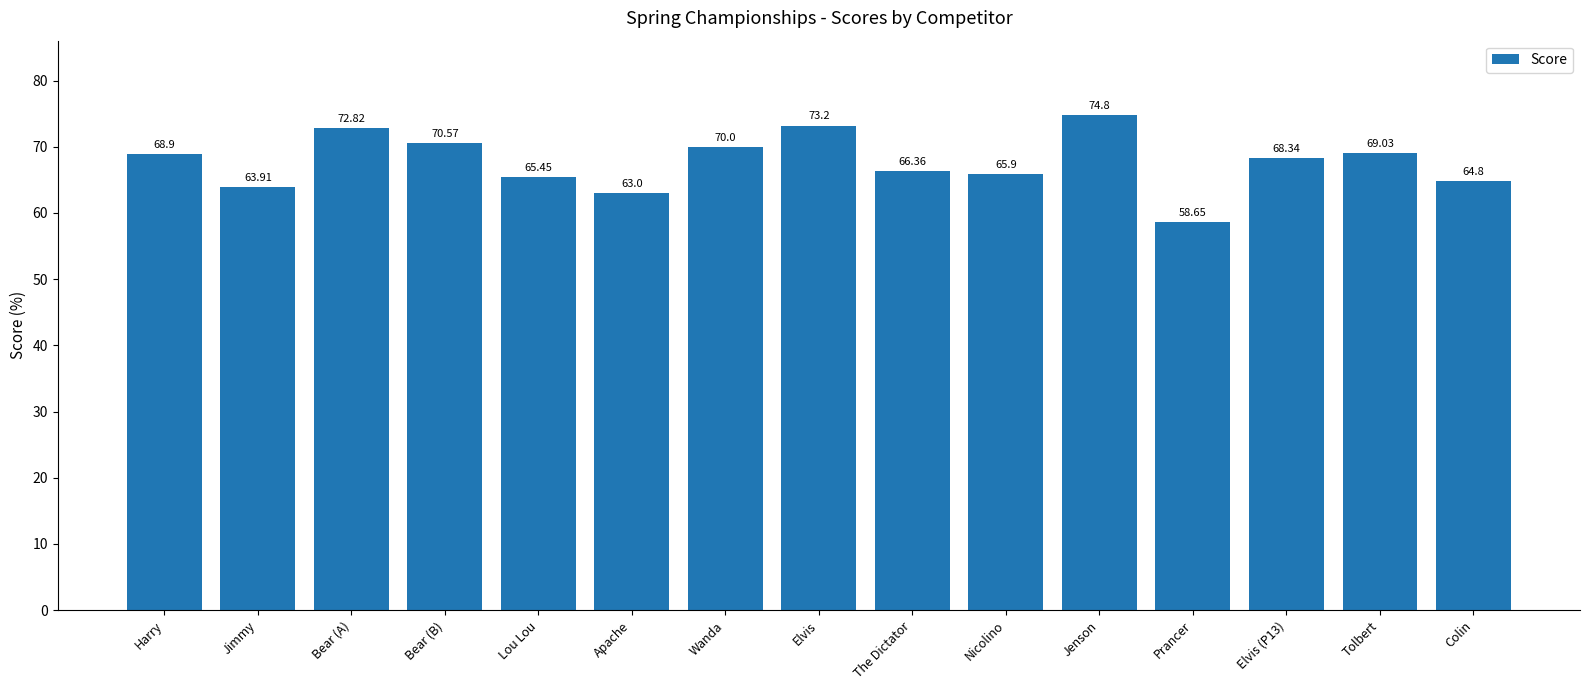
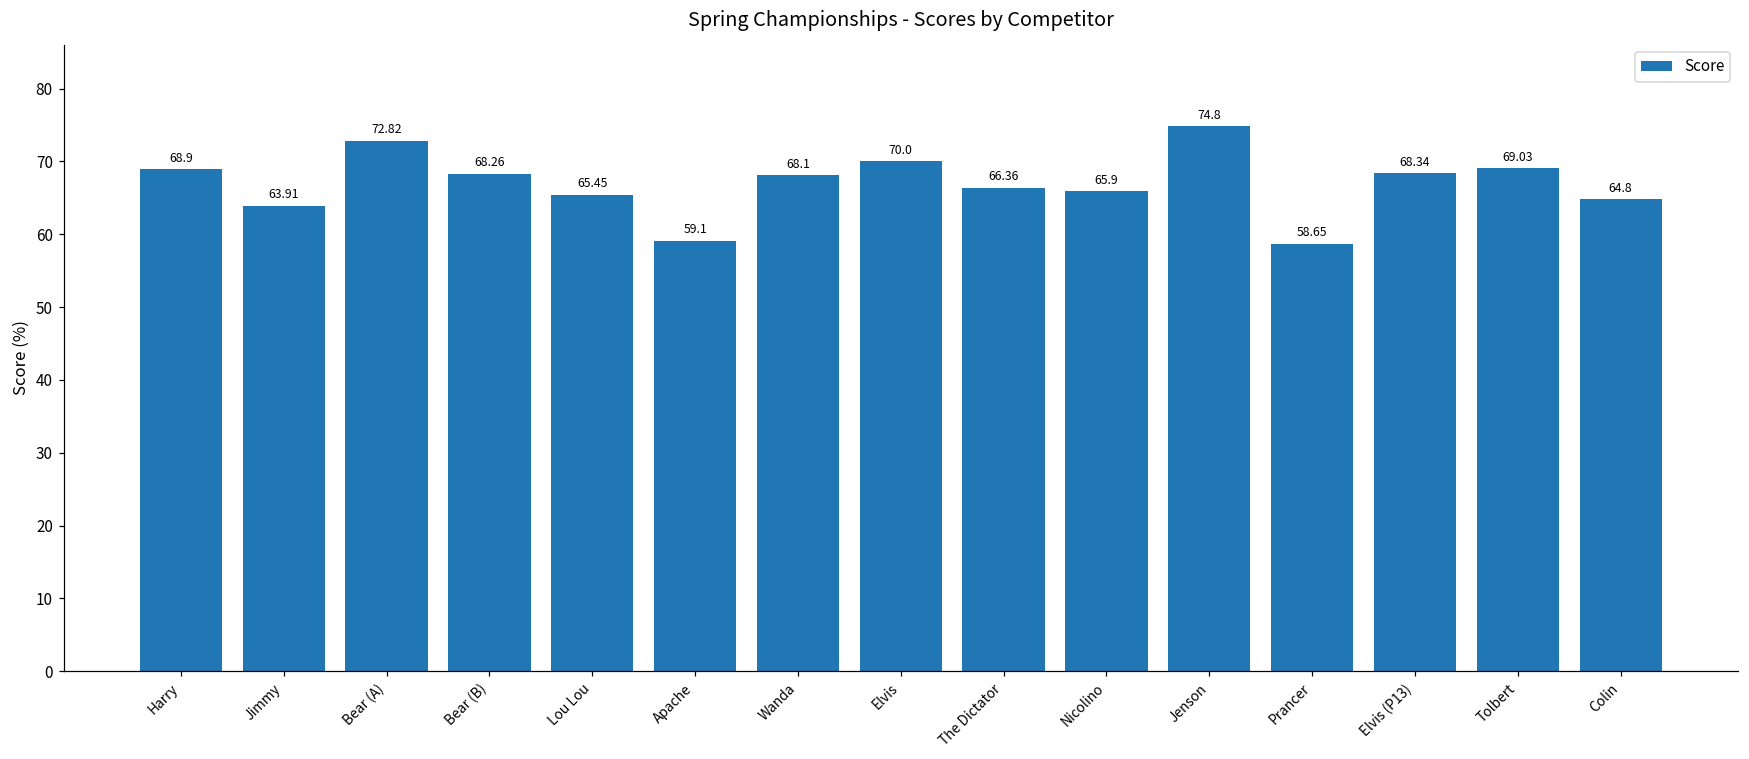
Bear (B): 70.57 -> 68.26
Apache: 63.0 -> 59.1
Wanda: 70.0 -> 68.1
Elvis: 73.2 -> 70.0
